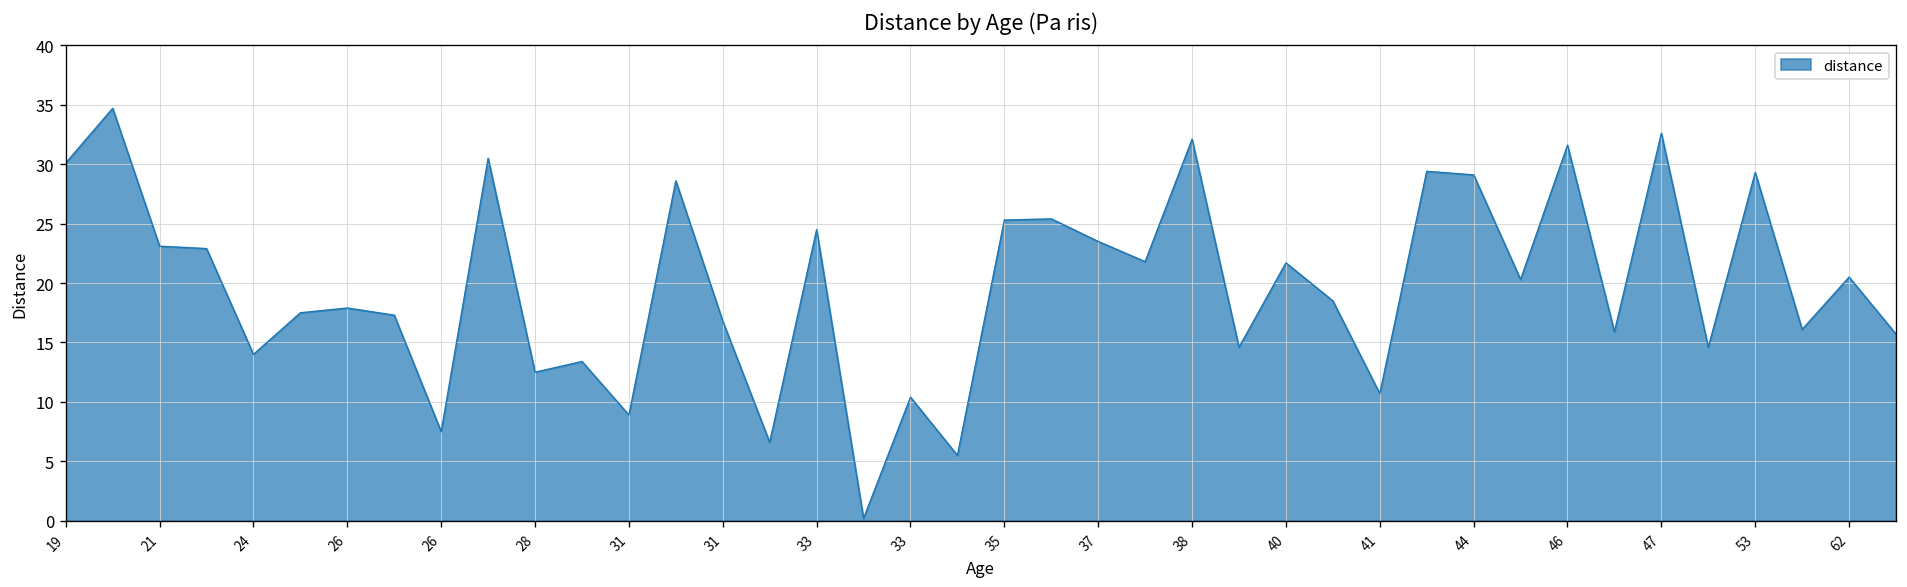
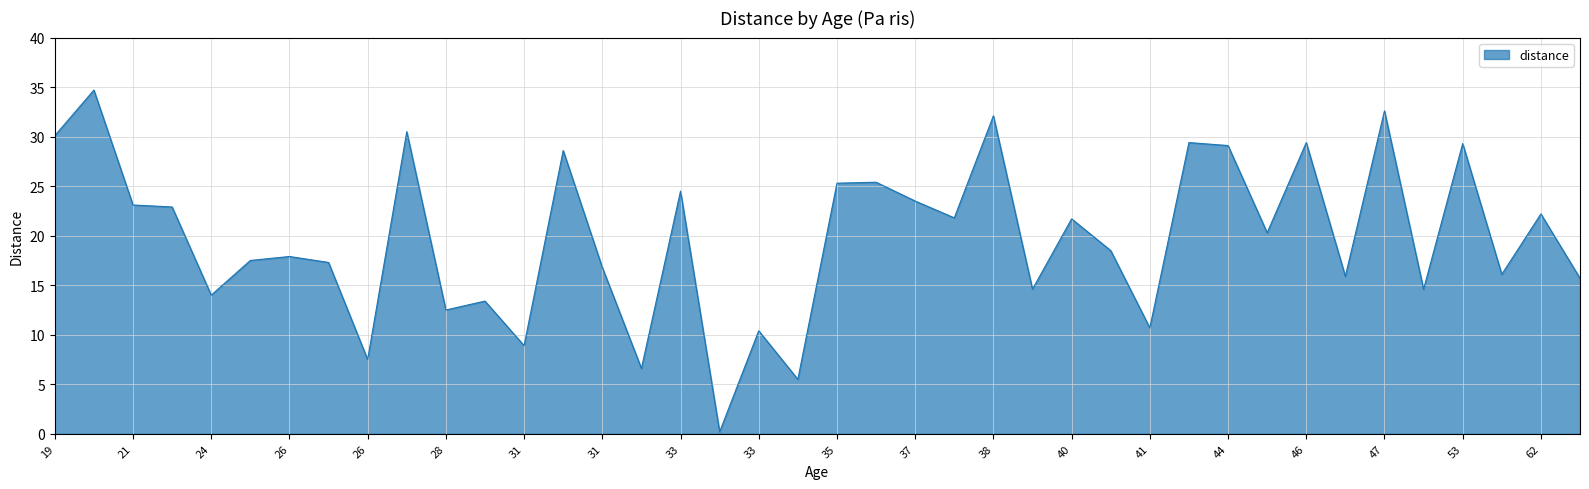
46: 32 -> 29
62: 21 -> 22
